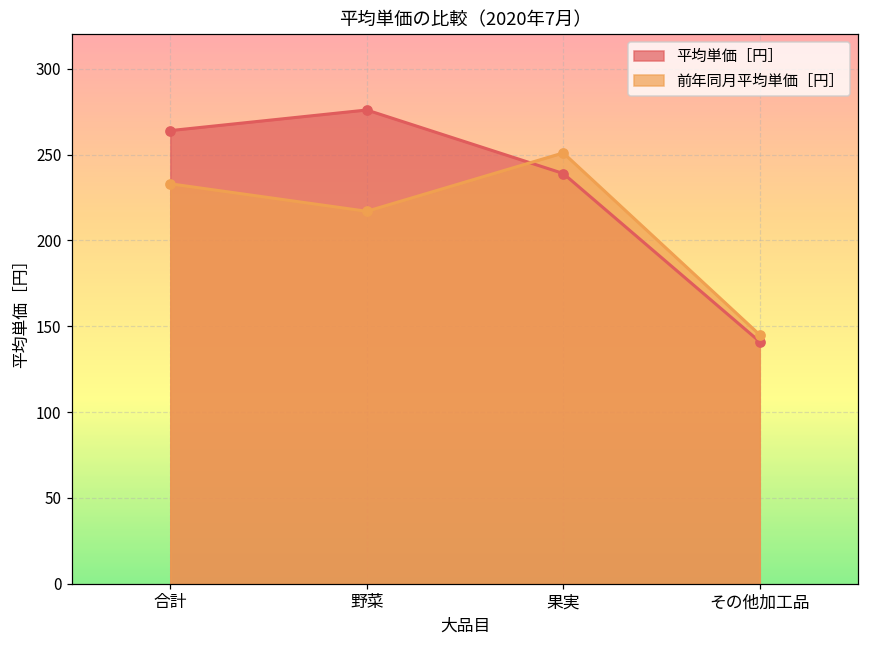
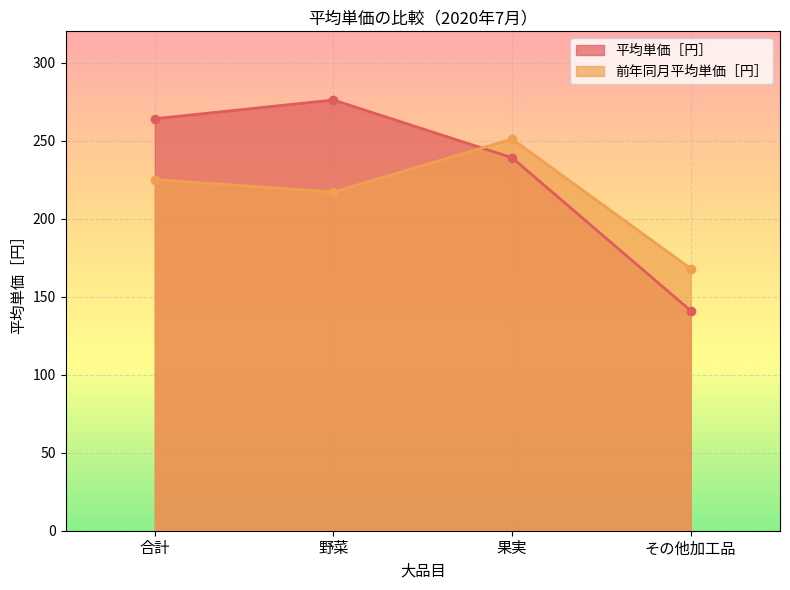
前年同月平均単価［円］, 合計: 233 -> 225
前年同月平均単価［円］, その他加工品: 145 -> 168
